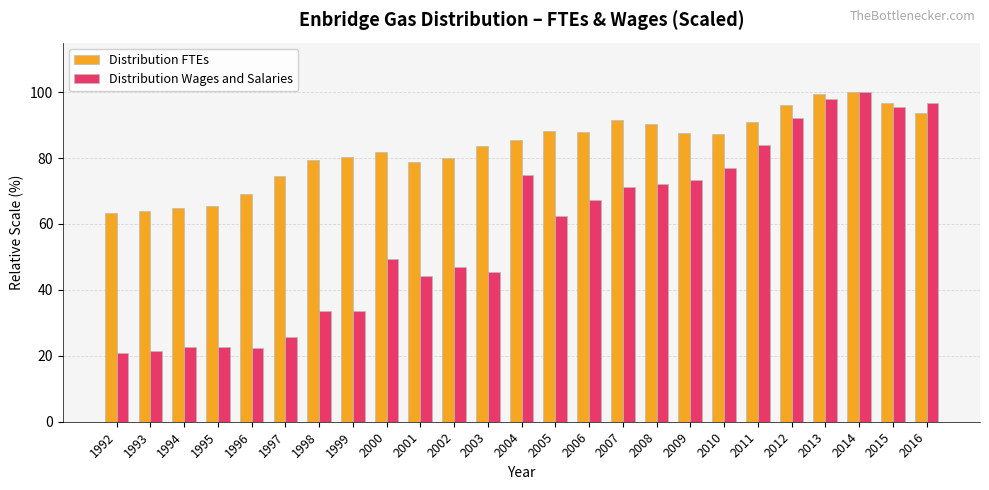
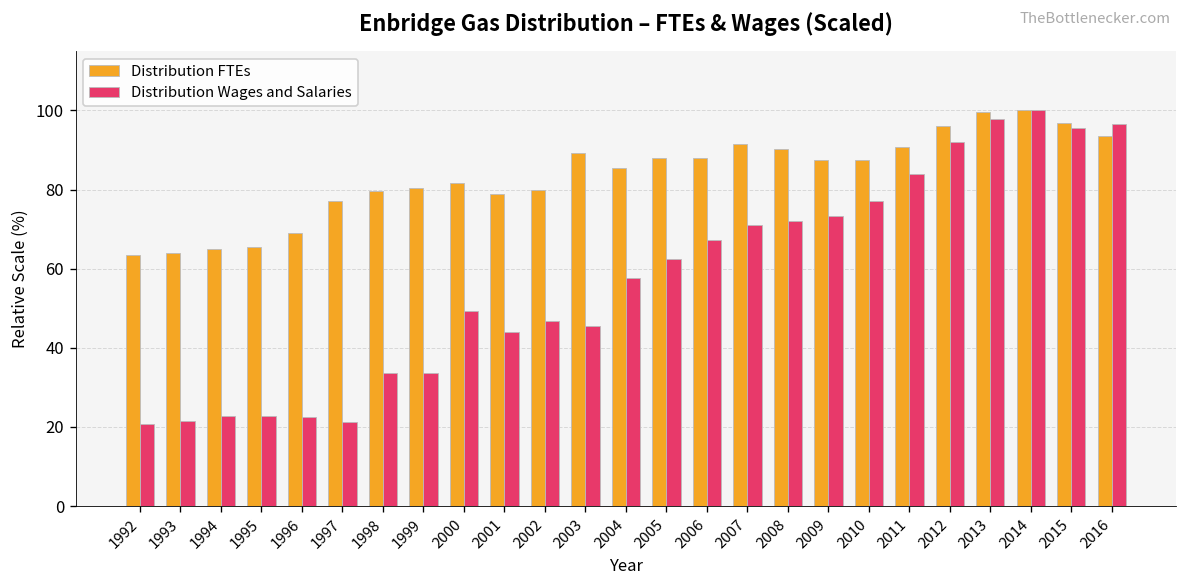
Distribution FTEs, 1997: 74 -> 77
Distribution Wages and Salaries, 1997: 26 -> 21
Distribution FTEs, 2003: 84 -> 89
Distribution Wages and Salaries, 2004: 75 -> 58
